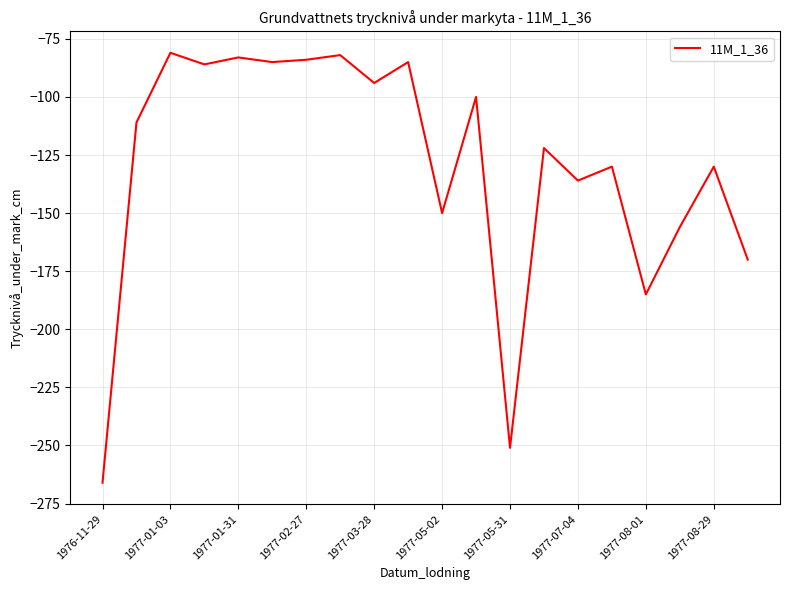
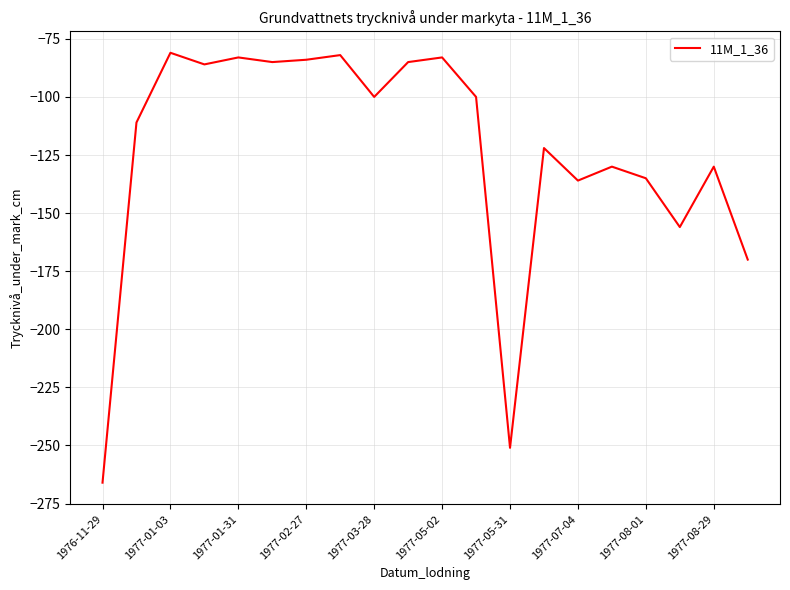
1977-03-28: -94 -> -100
1977-05-02: -150 -> -83
1977-08-01: -185 -> -135
